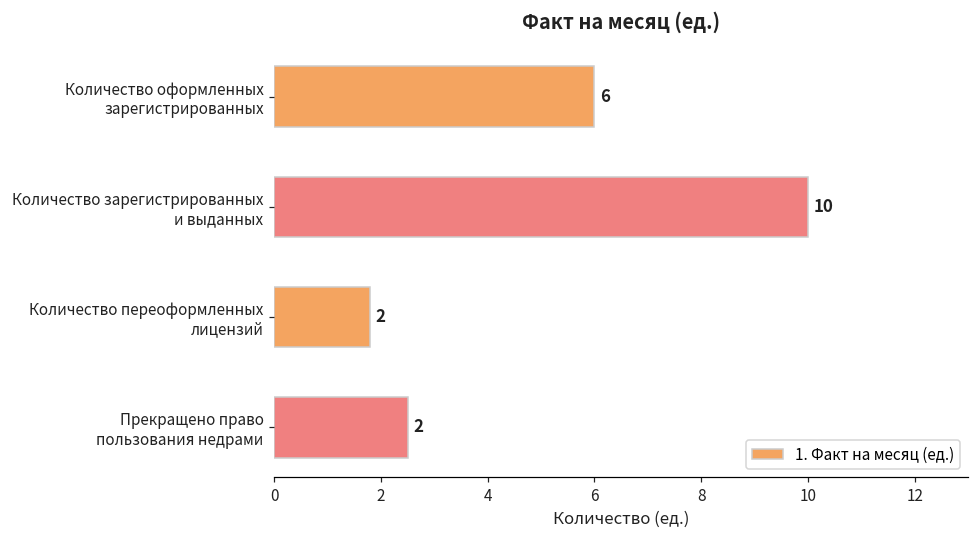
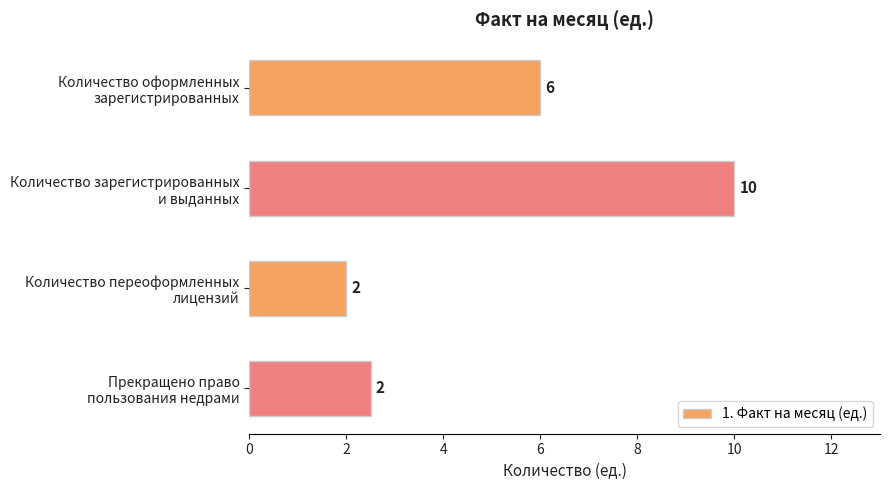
Количество переоформленных лицензий: 1.8 -> 2.0
